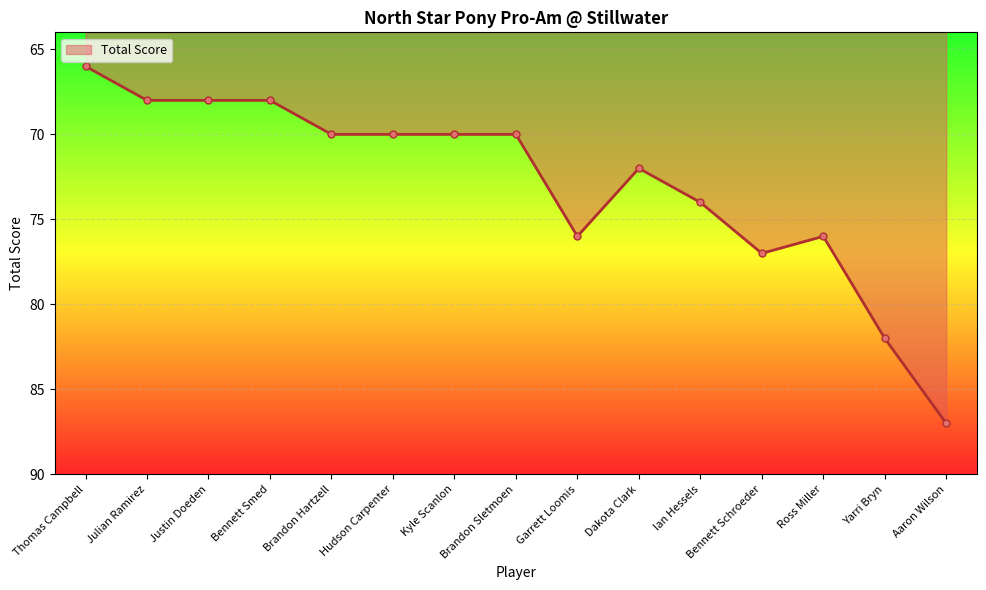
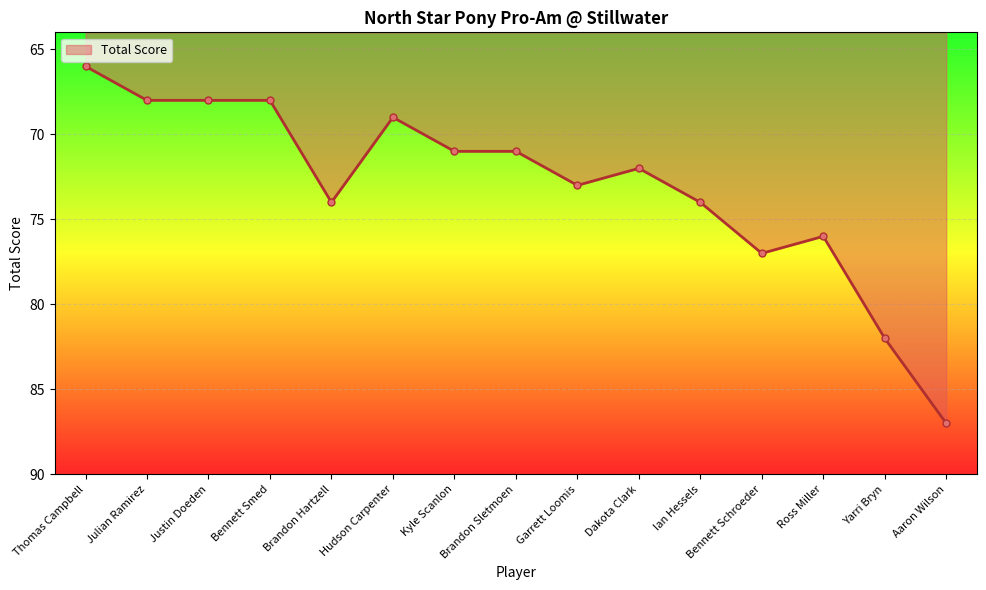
Brandon Hartzell: 70 -> 74
Hudson Carpenter: 70 -> 69
Kyle Scanlon: 70 -> 71
Brandon Sletmoen: 70 -> 71
Garrett Loomis: 76 -> 73
